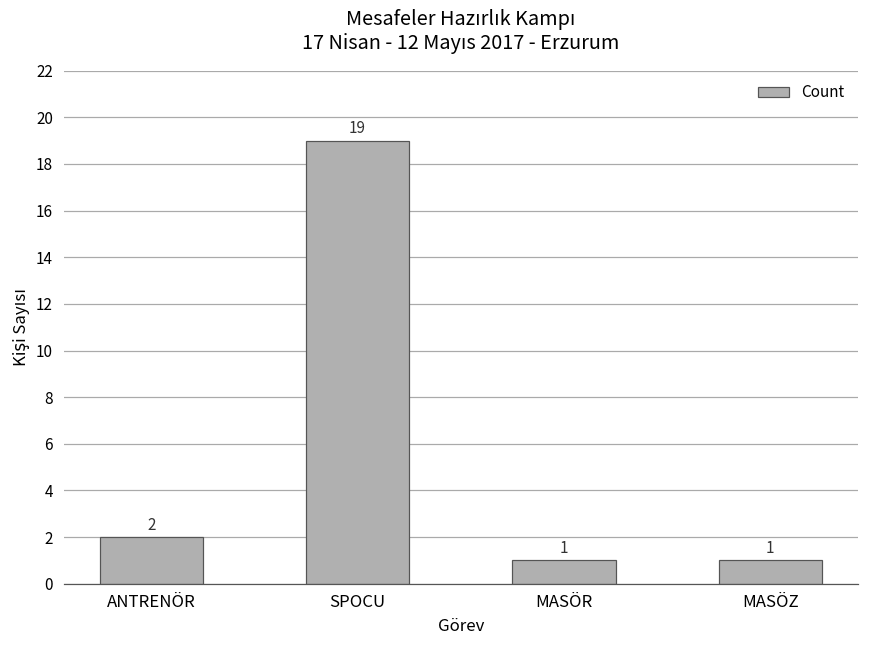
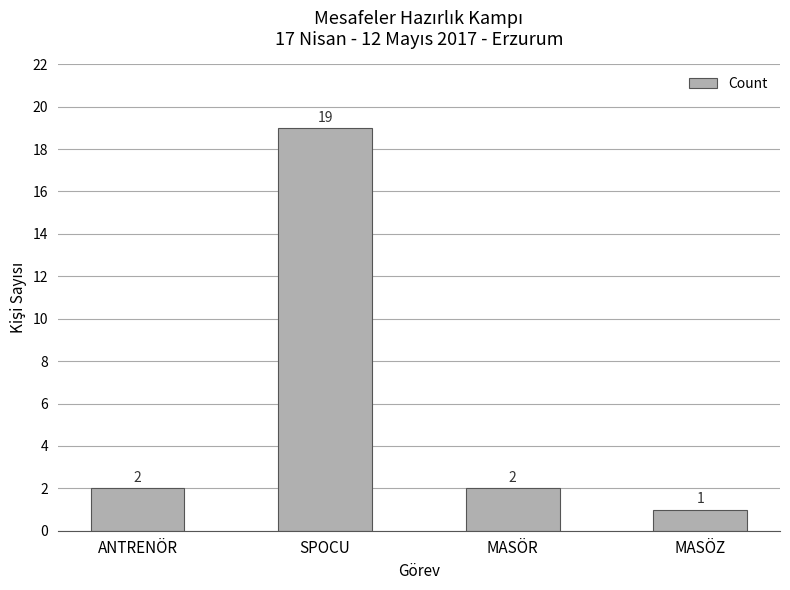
MASÖR: 1 -> 2
